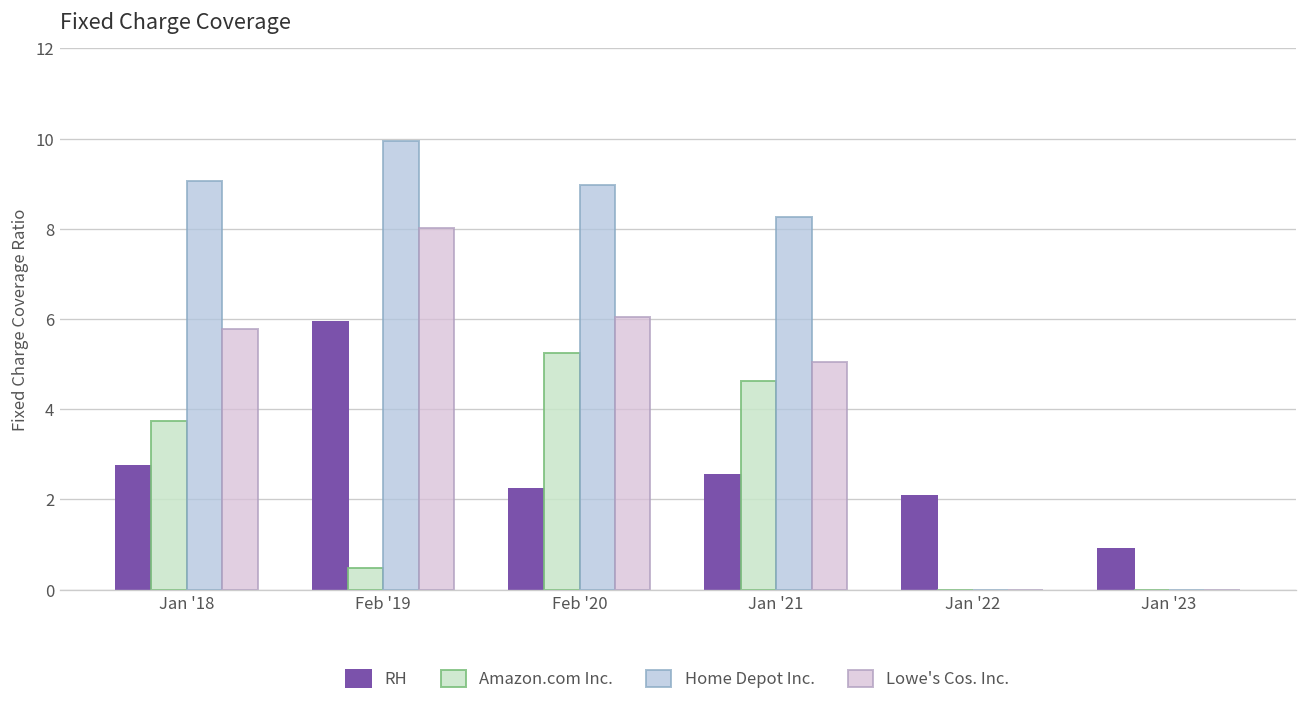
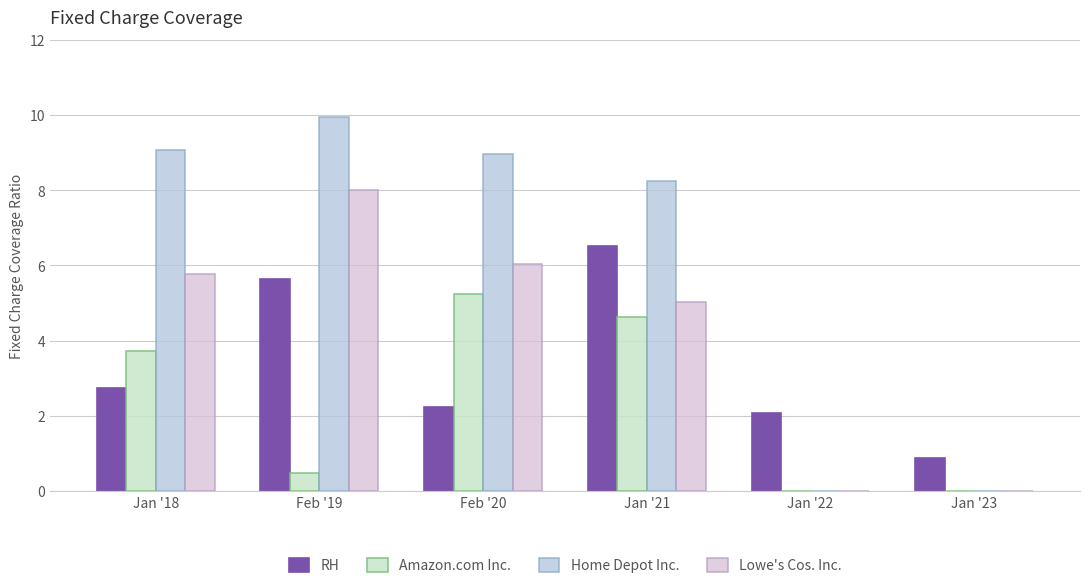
RH, Feb '19: 5.9 -> 5.6
RH, Jan '21: 2.5 -> 6.5
